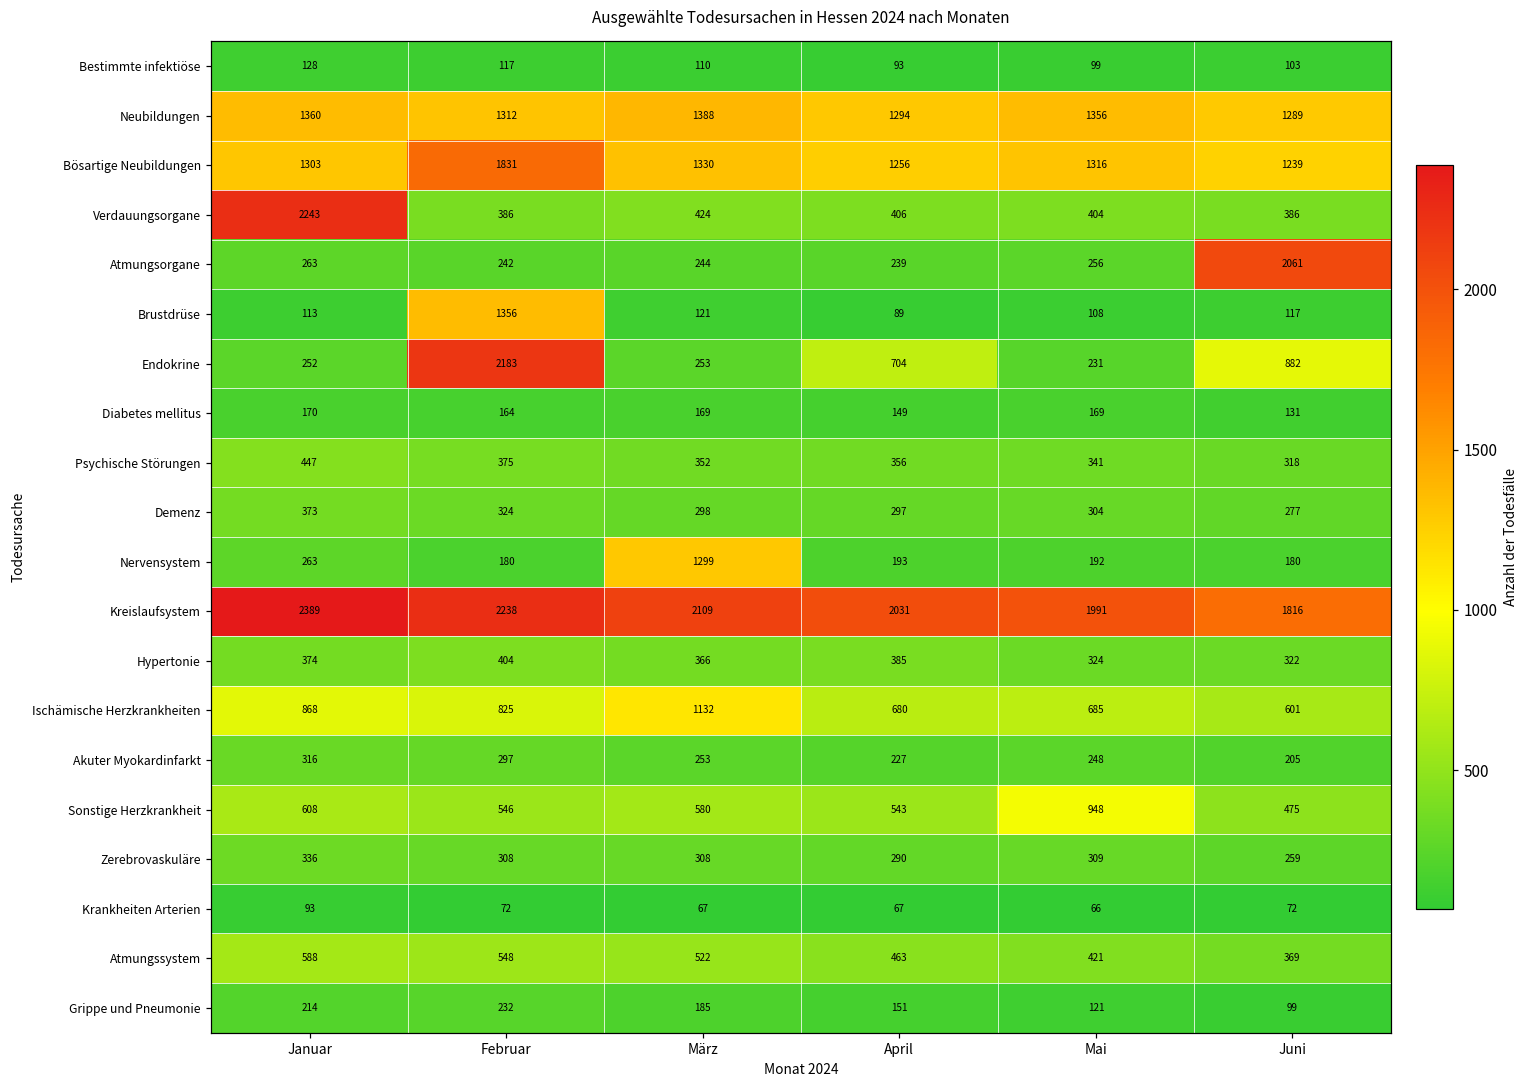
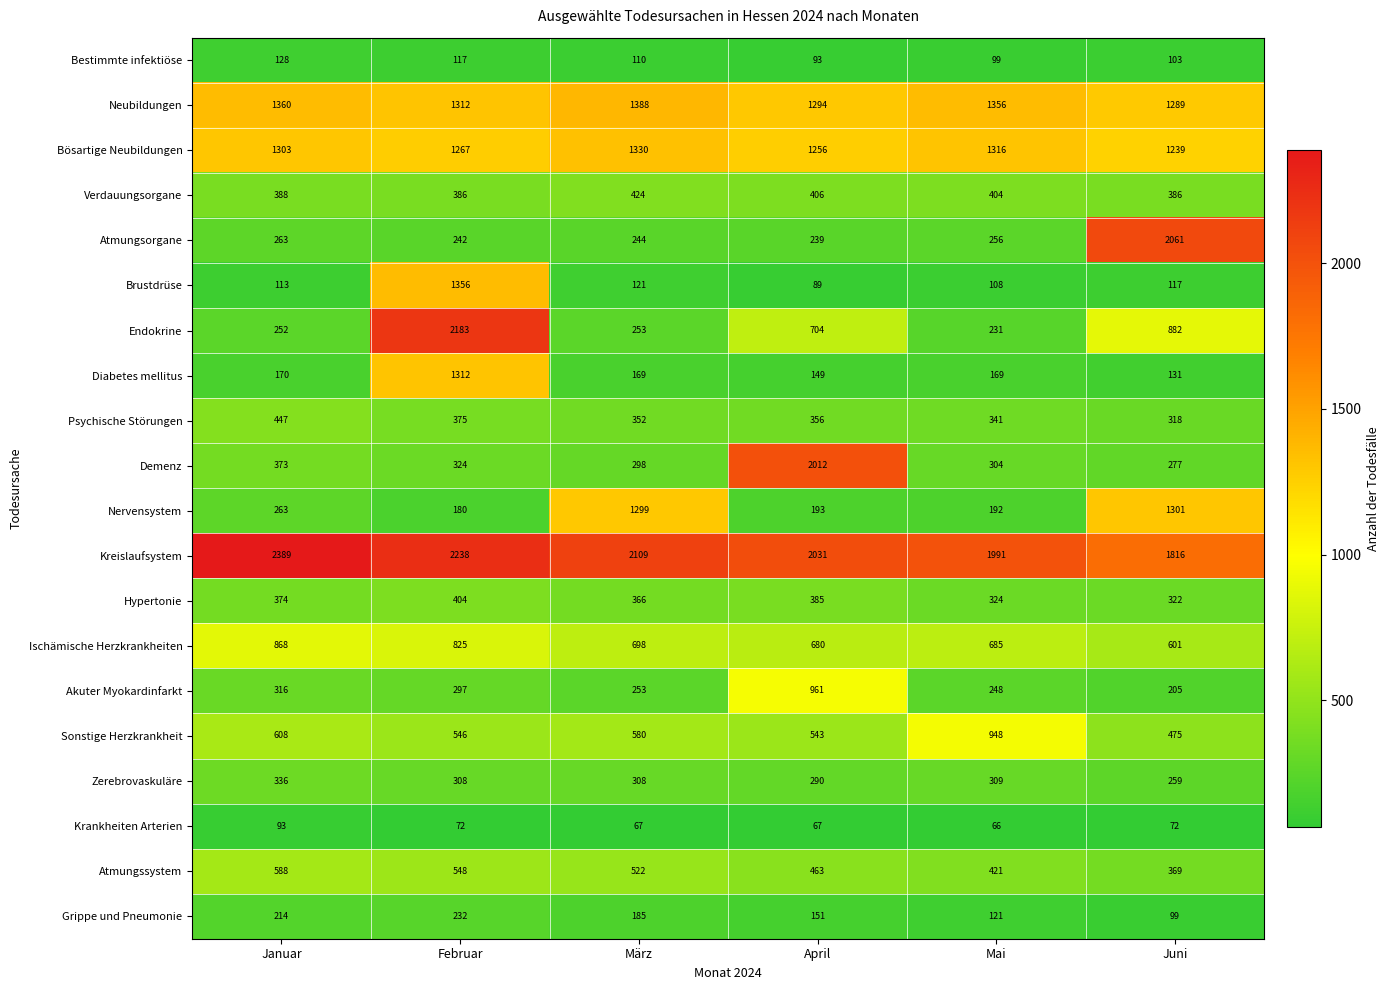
Bösartige Neubildungen, Februar: 1831 -> 1267
Verdauungsorgane, Januar: 2243 -> 388
Diabetes mellitus, Februar: 164 -> 1312
Demenz, April: 297 -> 2012
Nervensystem, Juni: 180 -> 1301
Ischämische Herzkrankheiten, März: 1132 -> 698
Akuter Myokardinfarkt, April: 227 -> 961
